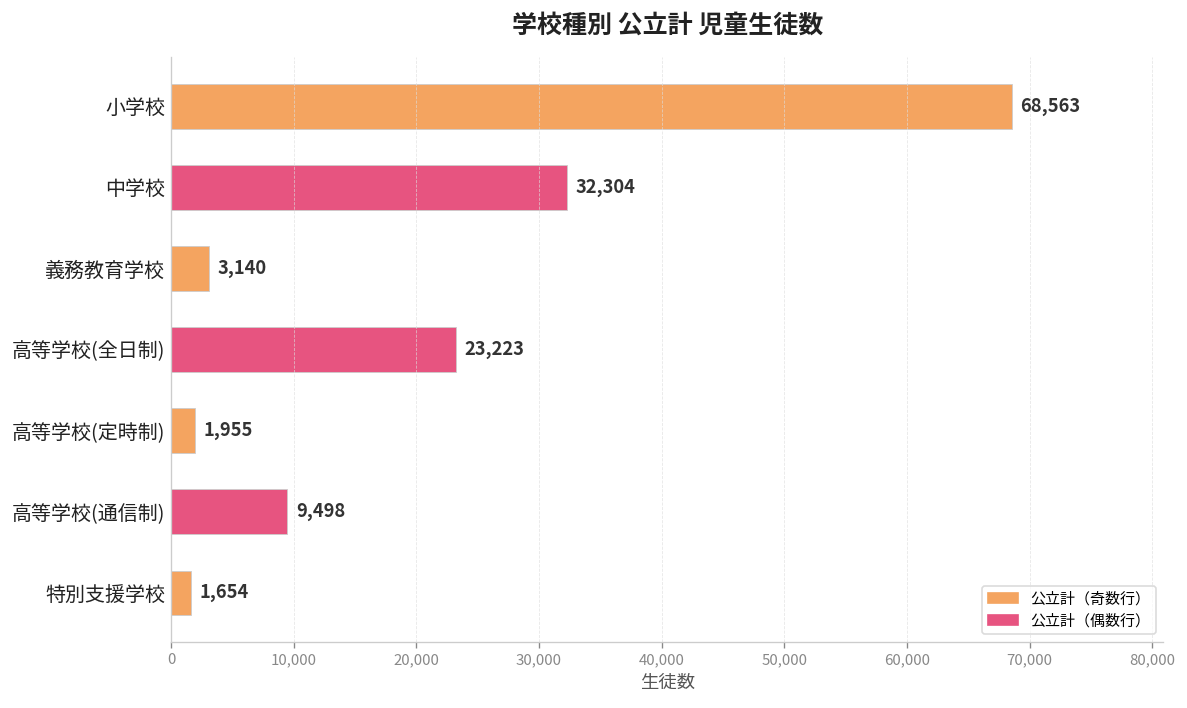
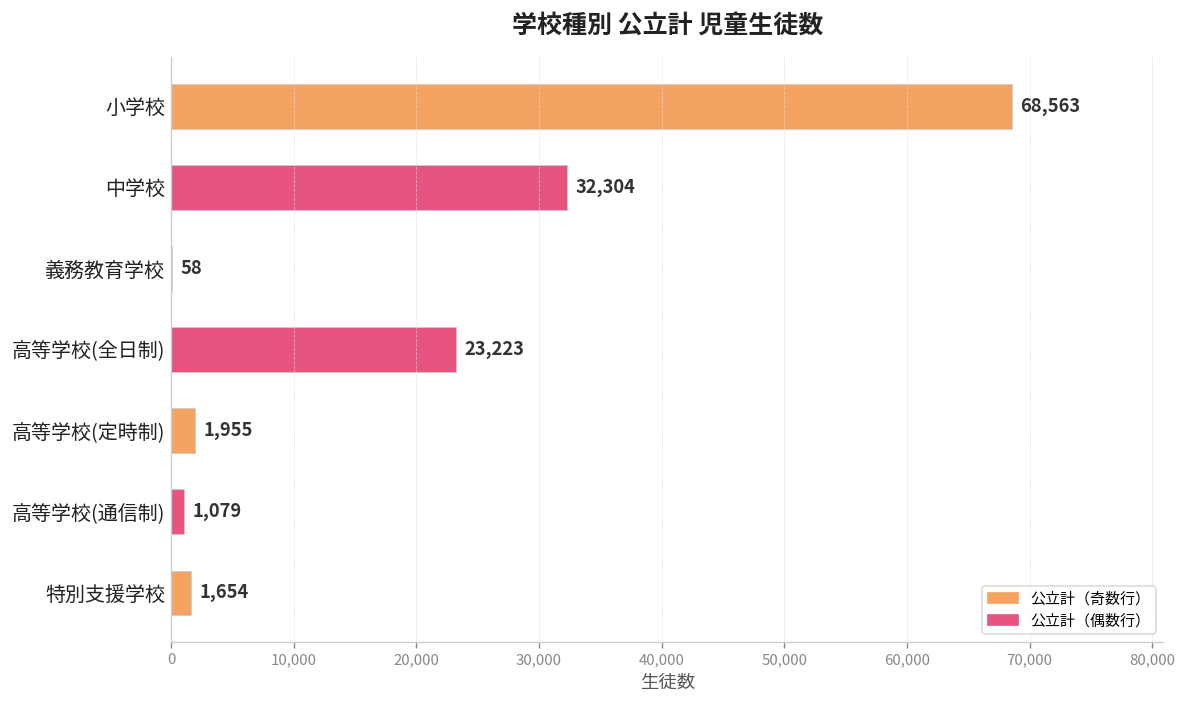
義務教育学校: 3,140 -> 58
高等学校(通信制): 9,498 -> 1,079
